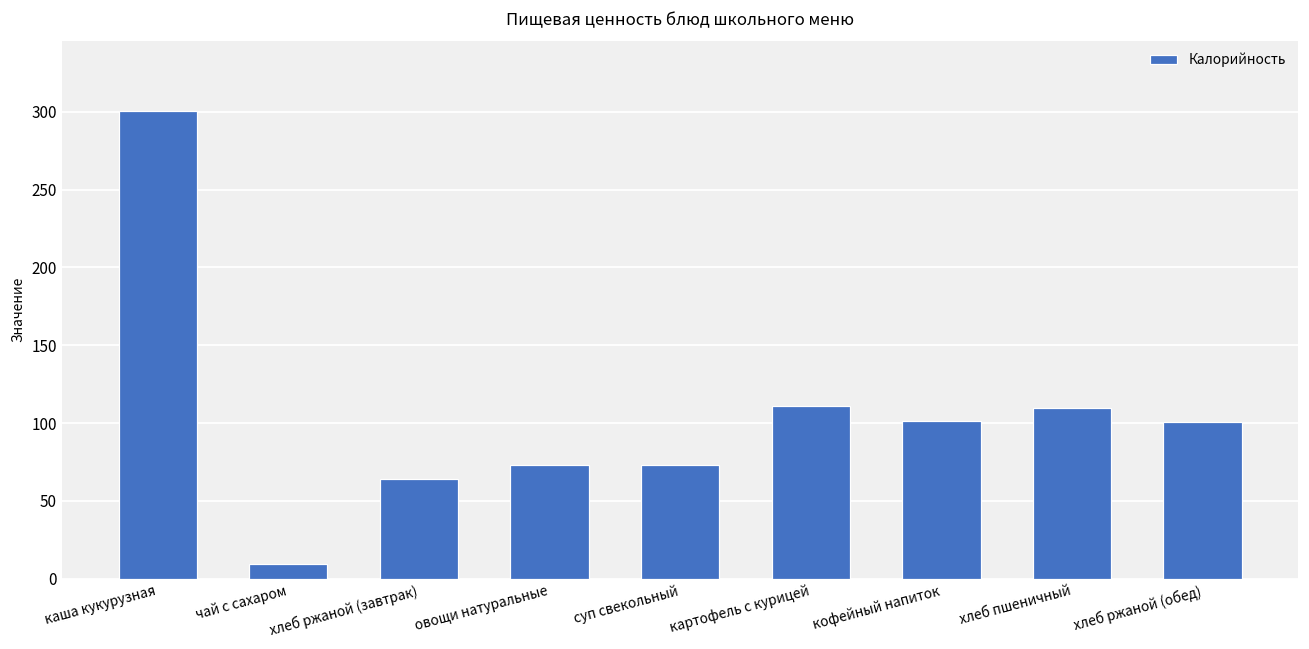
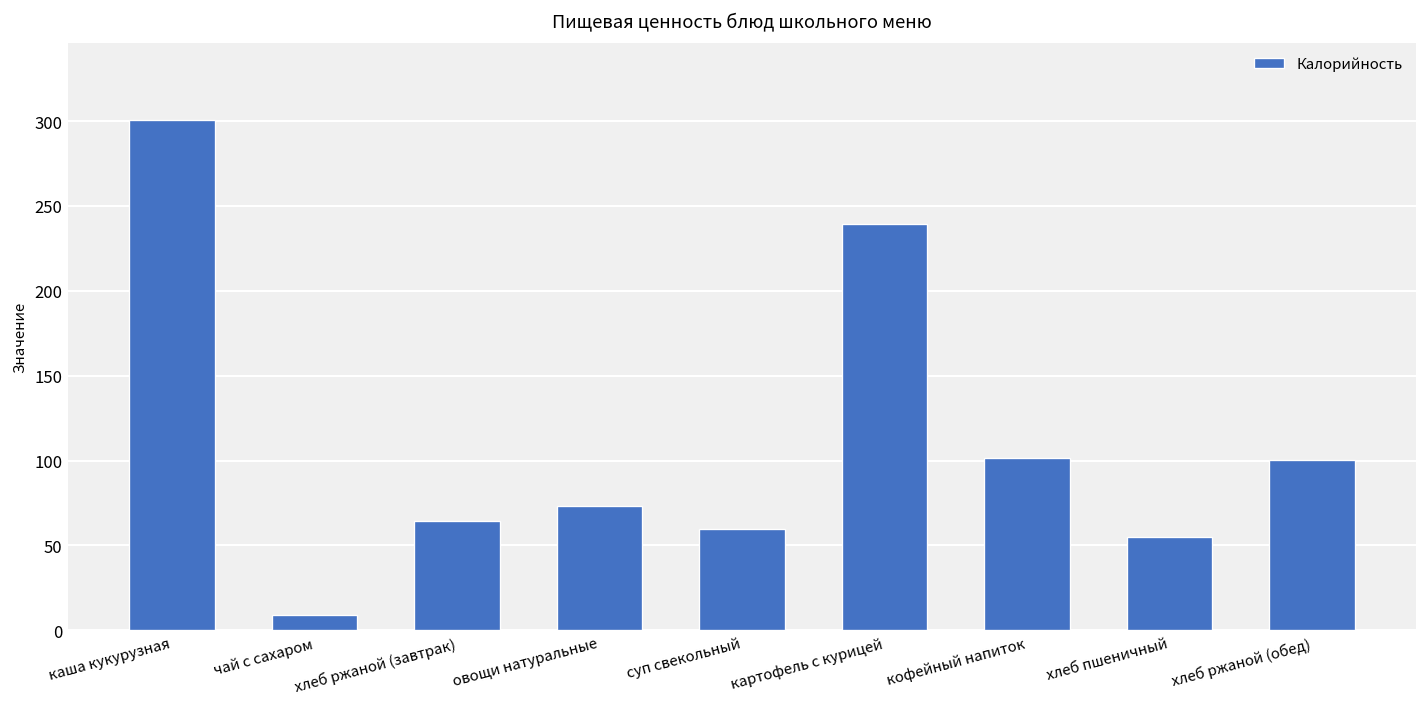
суп свекольный: 73 -> 60
картофель с курицей: 111 -> 239
хлеб пшеничный: 110 -> 55
